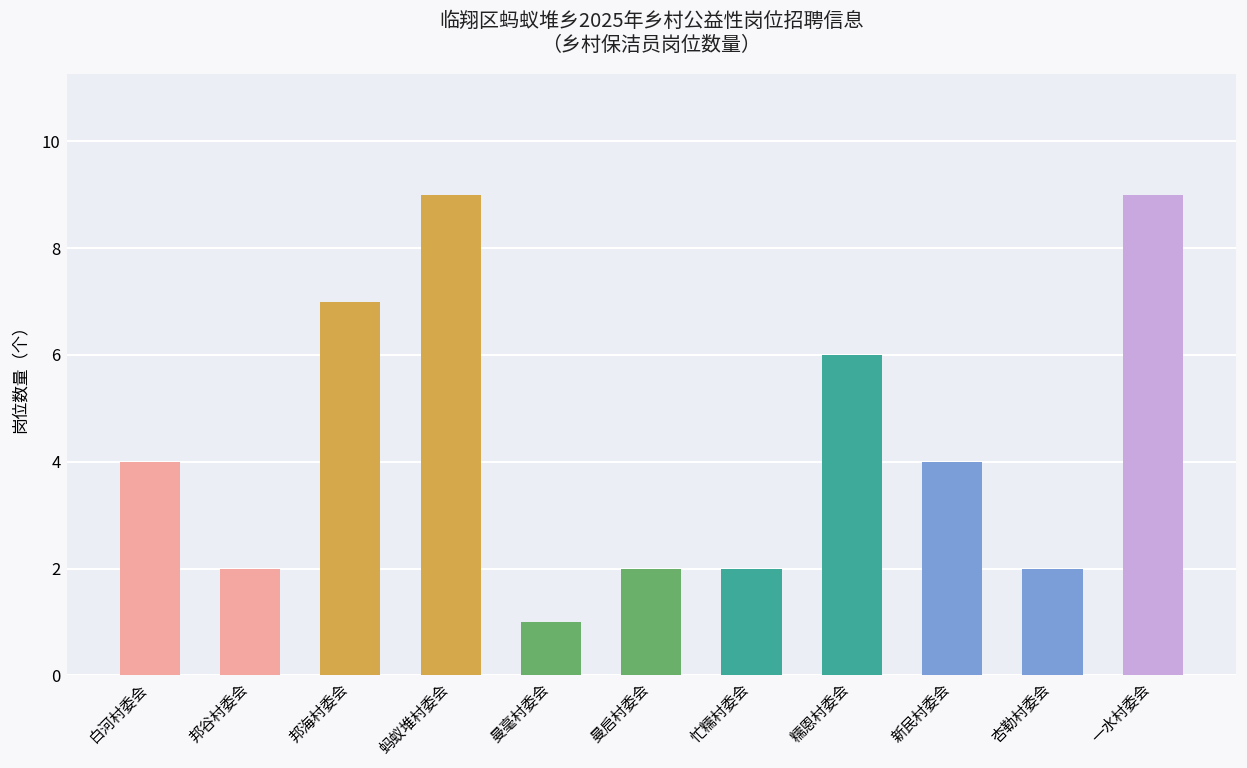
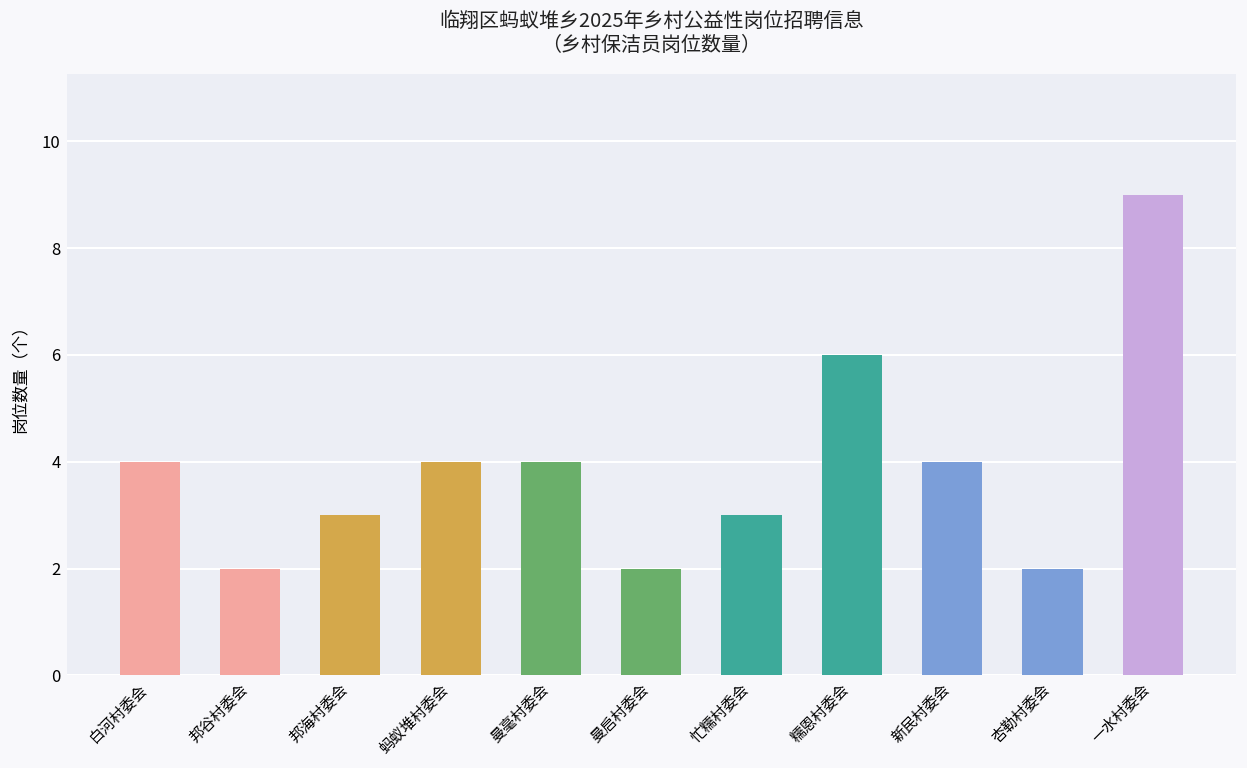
邦海村委会: 7 -> 3
蚂蚁堆村委会: 9 -> 4
曼毫村委会: 1 -> 4
忙糯村委会: 2 -> 3
